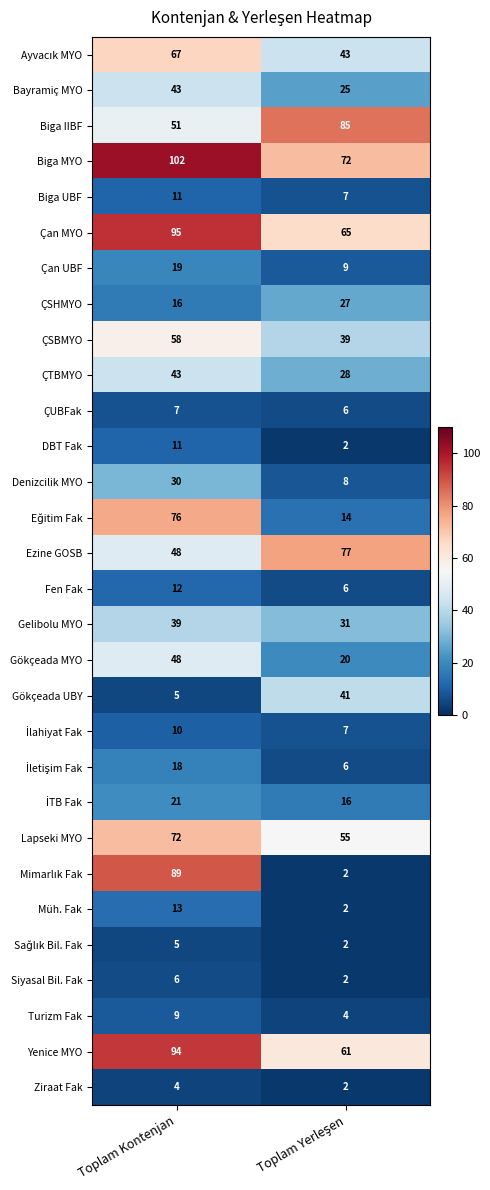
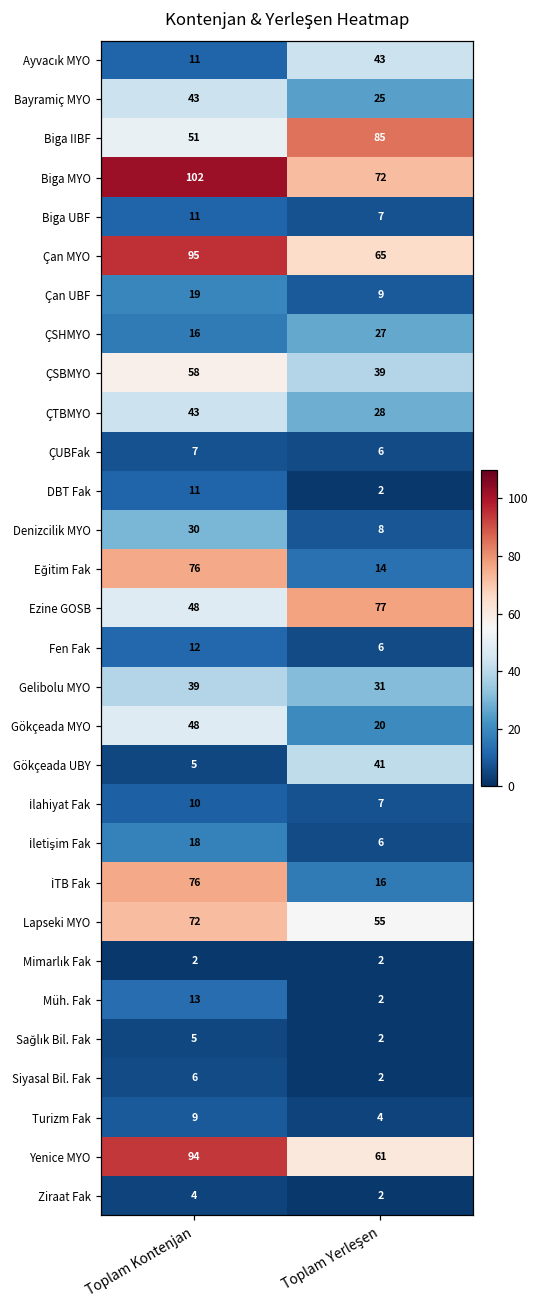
Ayvacık MYO, Toplam Kontenjan: 67 -> 11
İTB Fak, Toplam Kontenjan: 21 -> 76
Mimarlık Fak, Toplam Kontenjan: 89 -> 2
